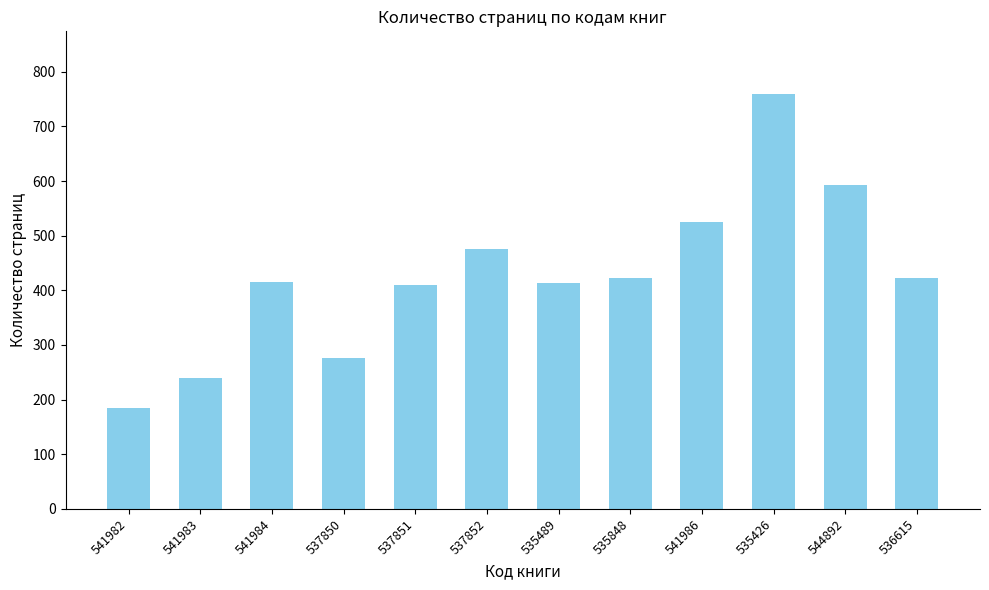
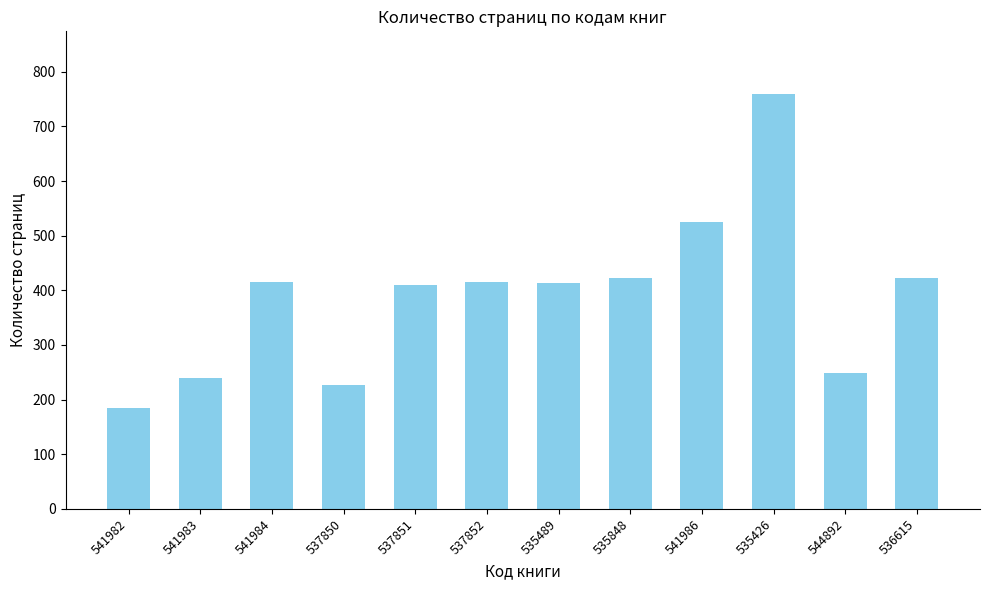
537850: 280 -> 230
537852: 480 -> 420
544892: 590 -> 250
